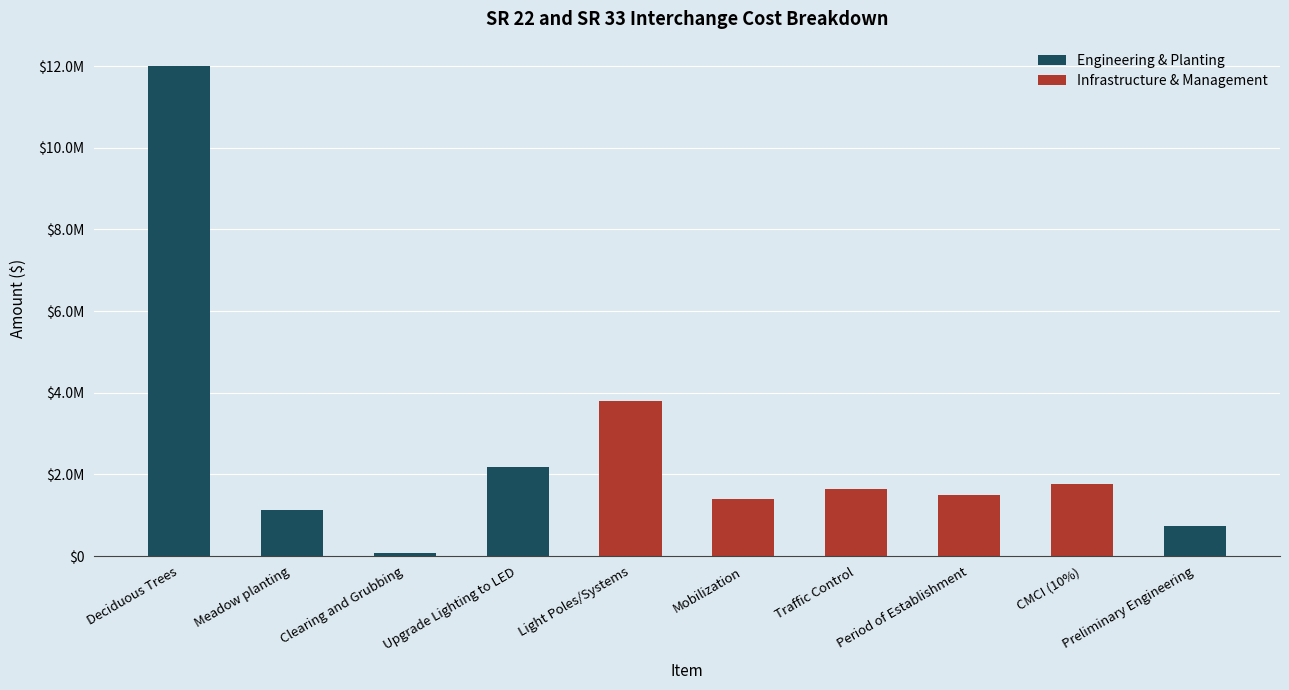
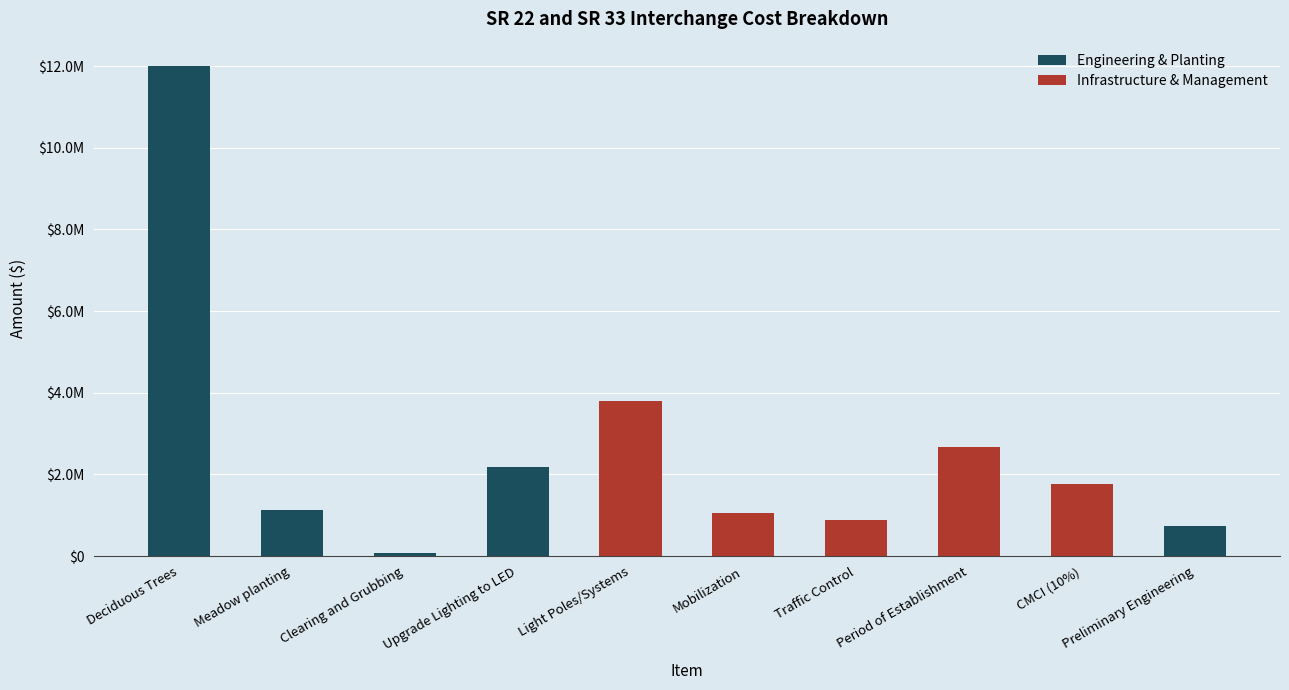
Mobilization: $1400000 -> $1000000
Traffic Control: $1600000 -> $900000
Period of Establishment: $1500000 -> $2700000
